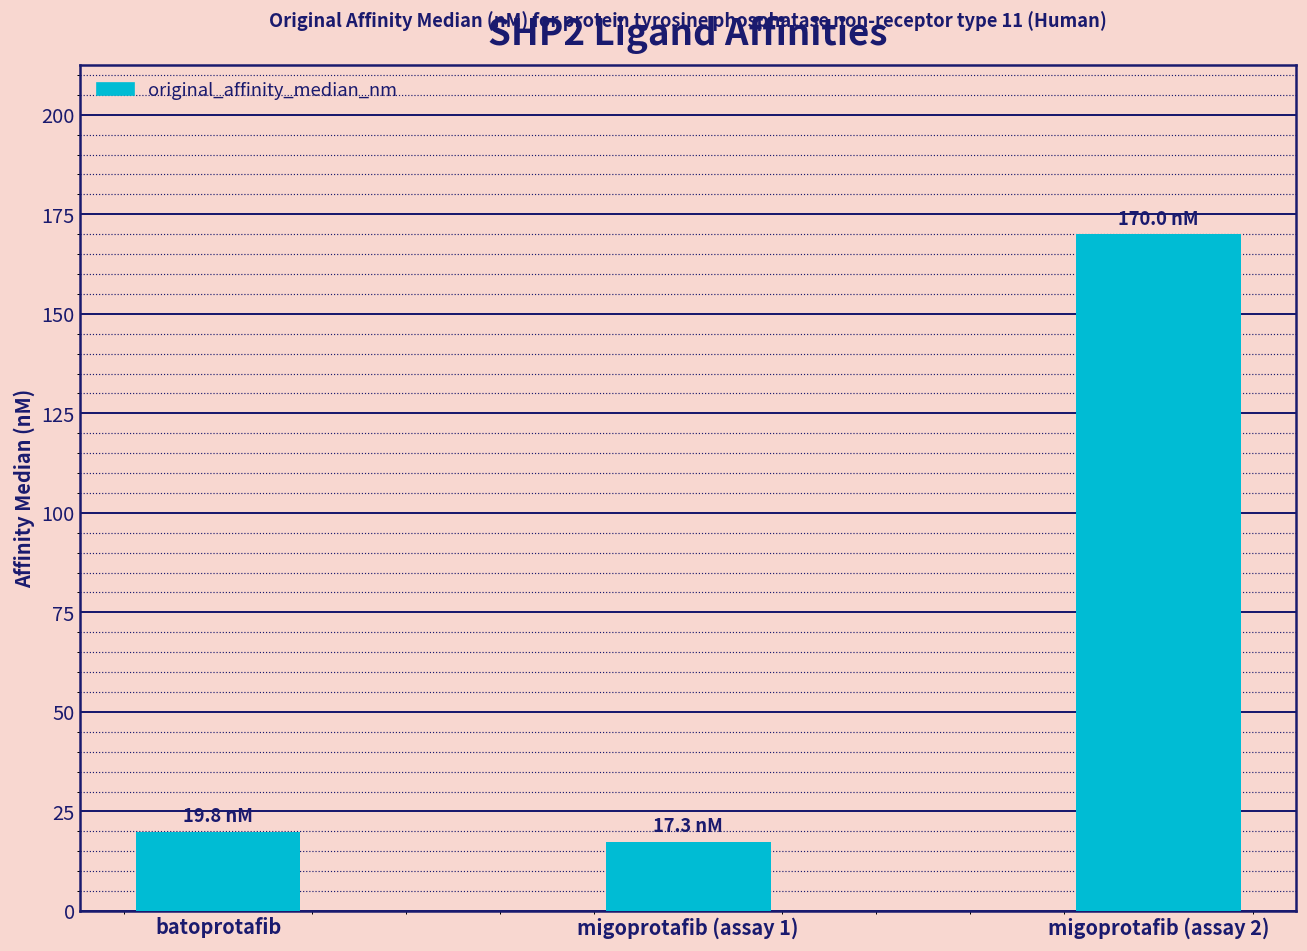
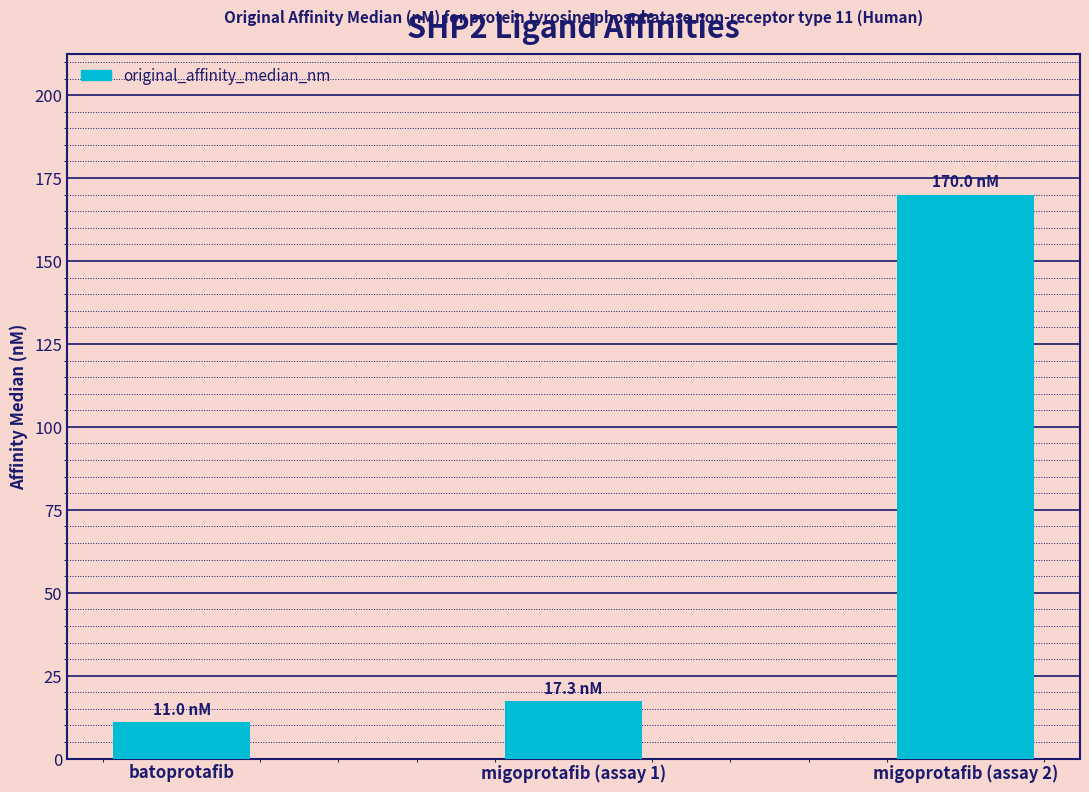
batoprotafib: 19.8 -> 11.0
